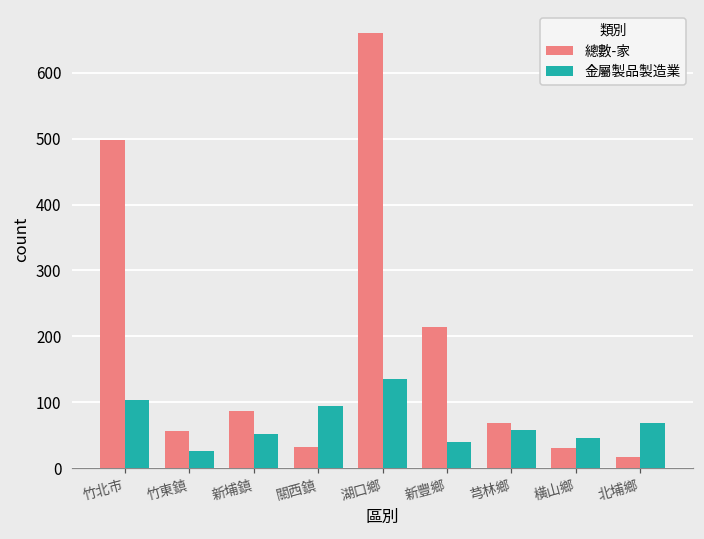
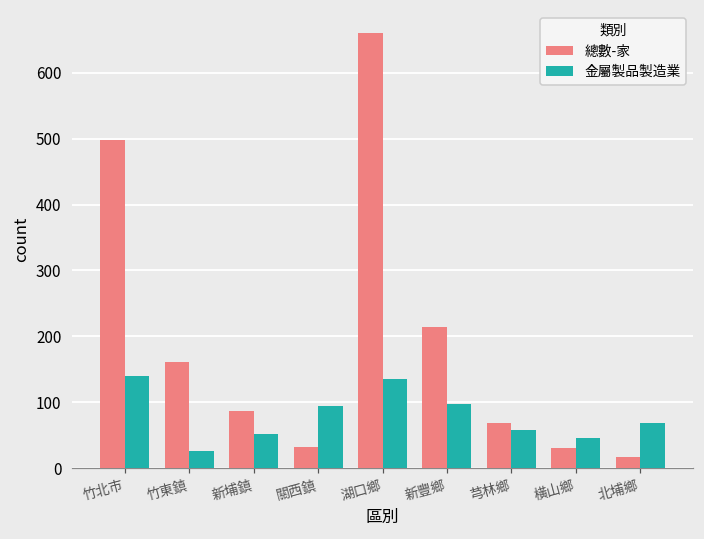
金屬製品製造業, 竹北市: 100 -> 140
總數-家, 竹東鎮: 60 -> 160
金屬製品製造業, 新豐鄉: 40 -> 100
